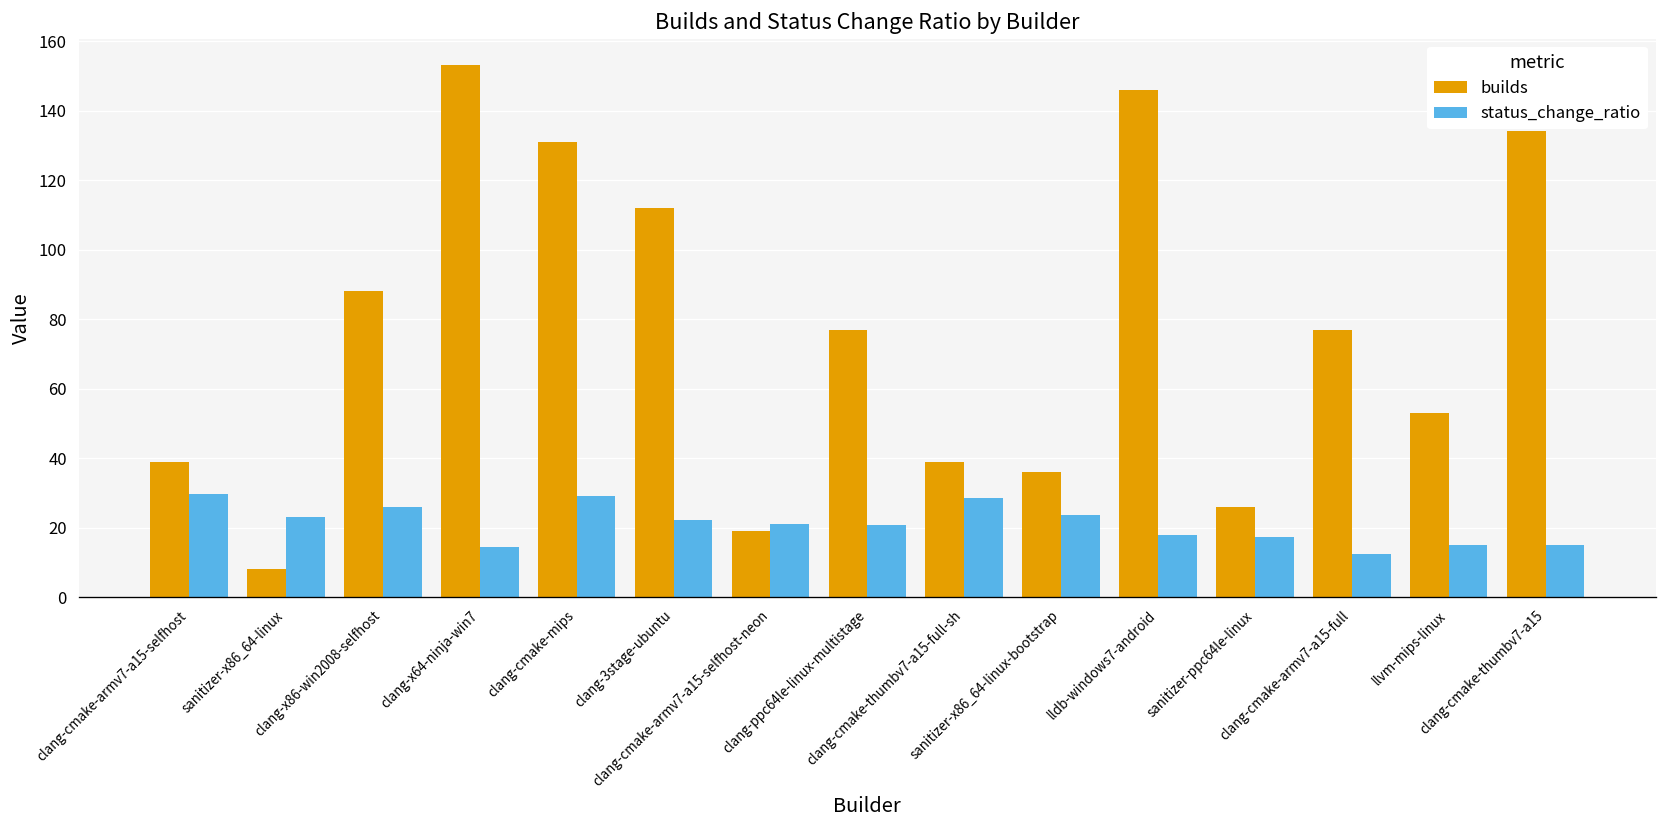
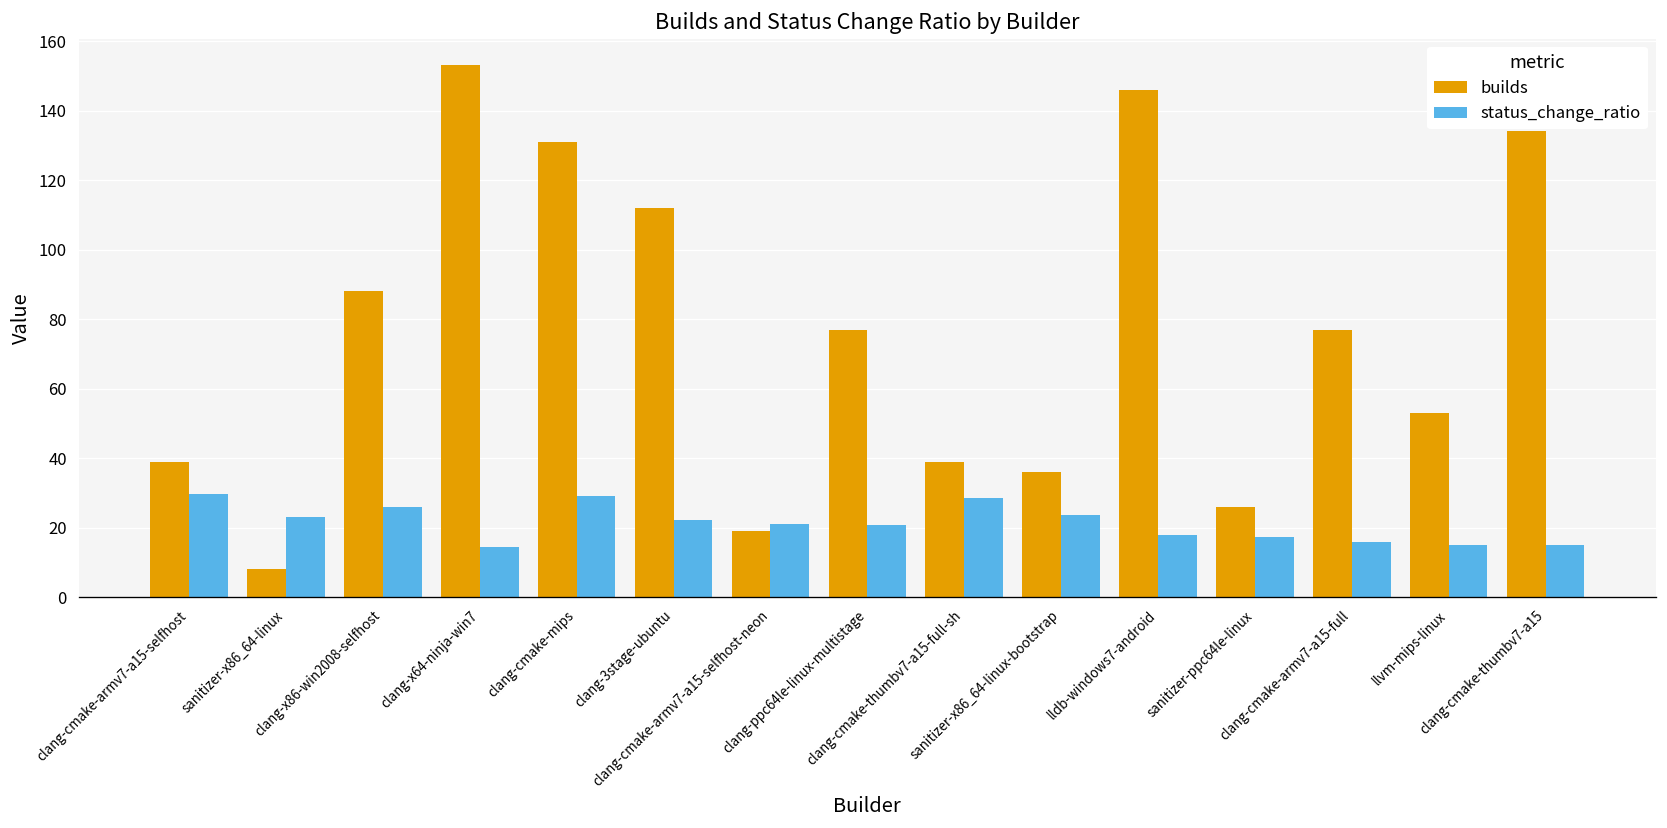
status_change_ratio, clang-cmake-armv7-a15-full: 12 -> 16
